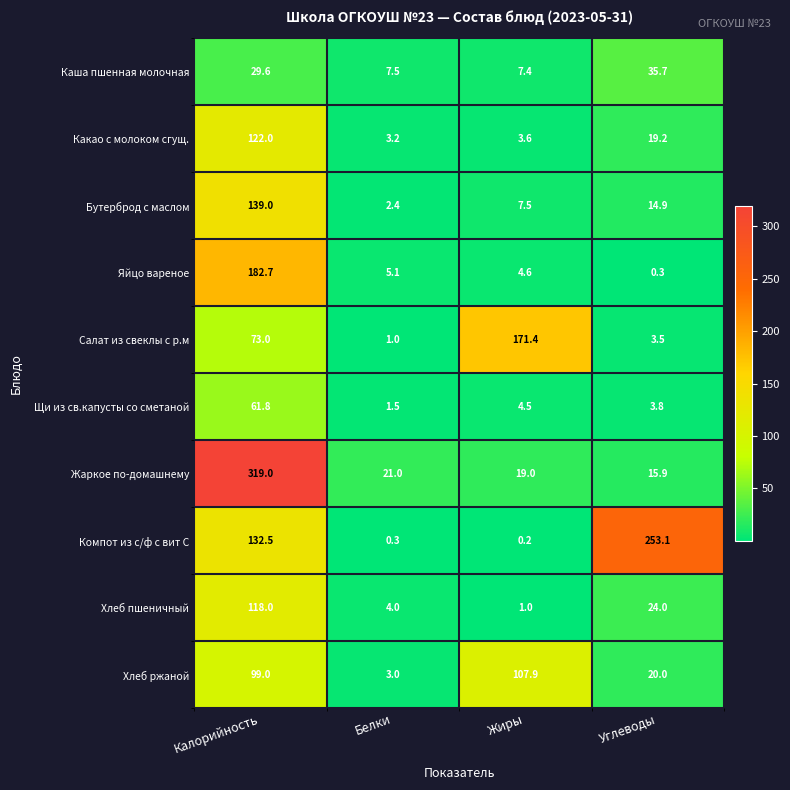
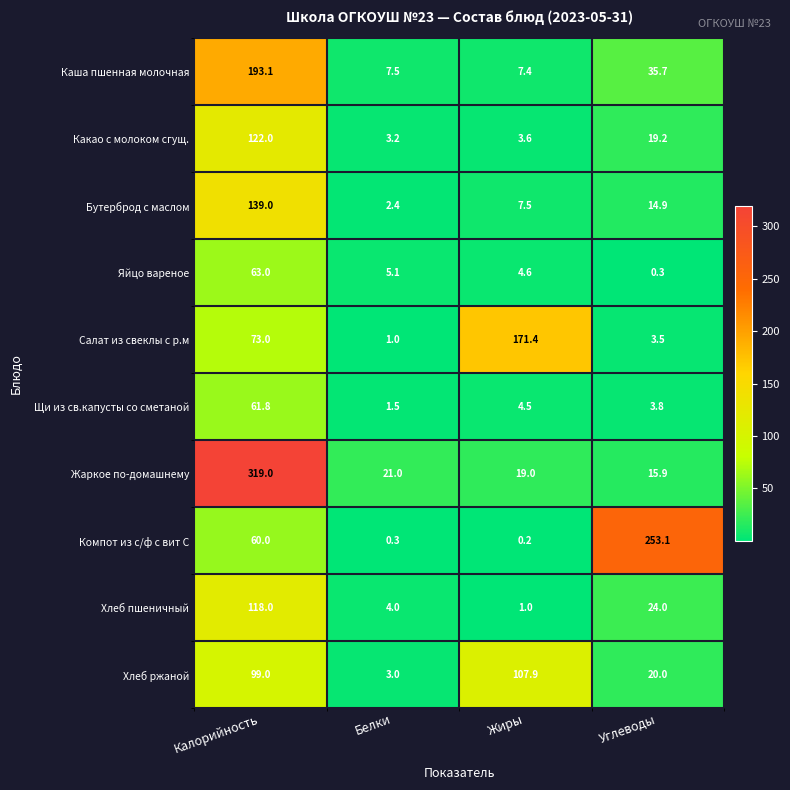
Каша пшенная молочная, Калорийность: 29.6 -> 193.1
Яйцо вареное, Калорийность: 182.7 -> 63.0
Компот из с/ф с вит С, Калорийность: 132.5 -> 60.0
